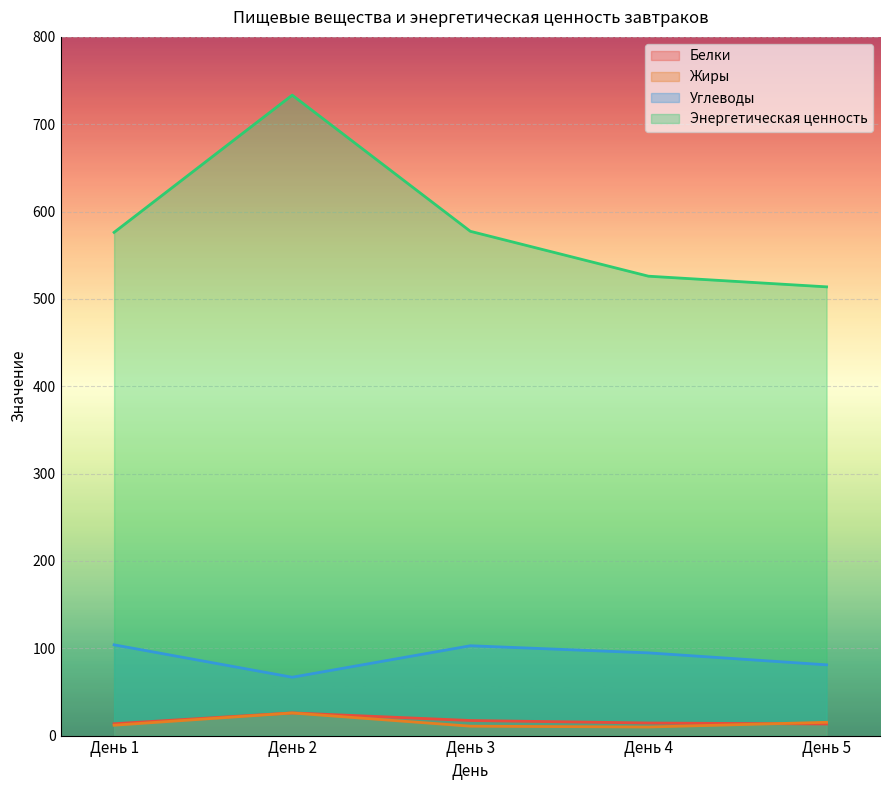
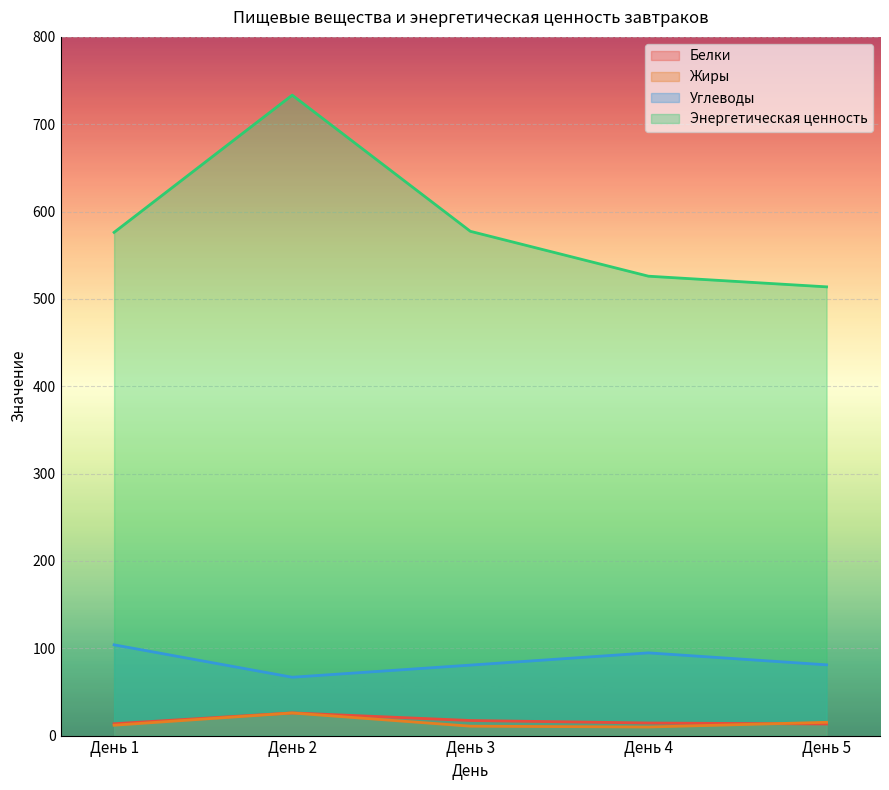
Углеводы, День 3: 100 -> 80
